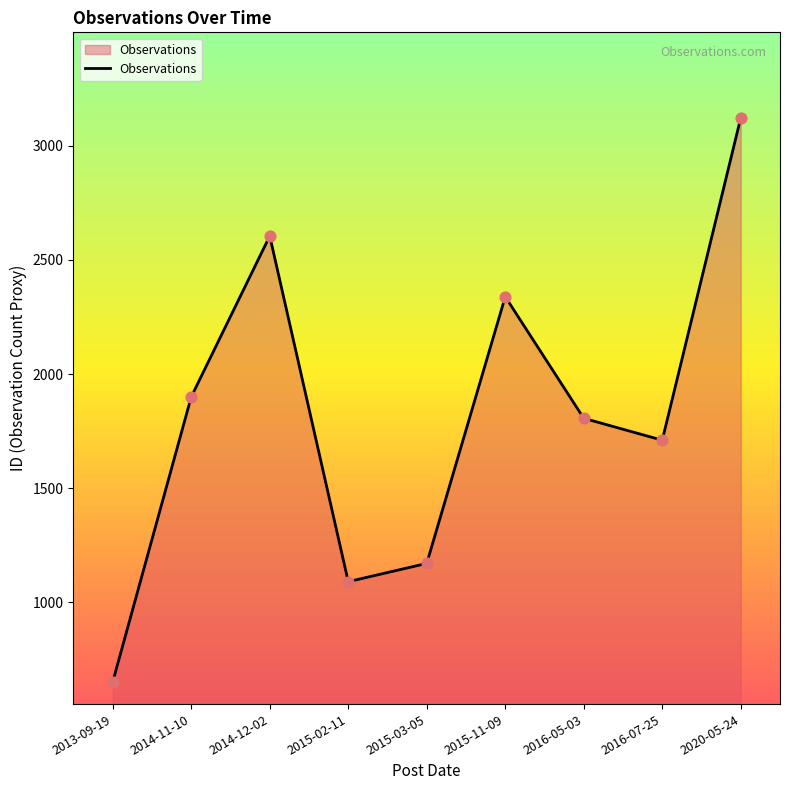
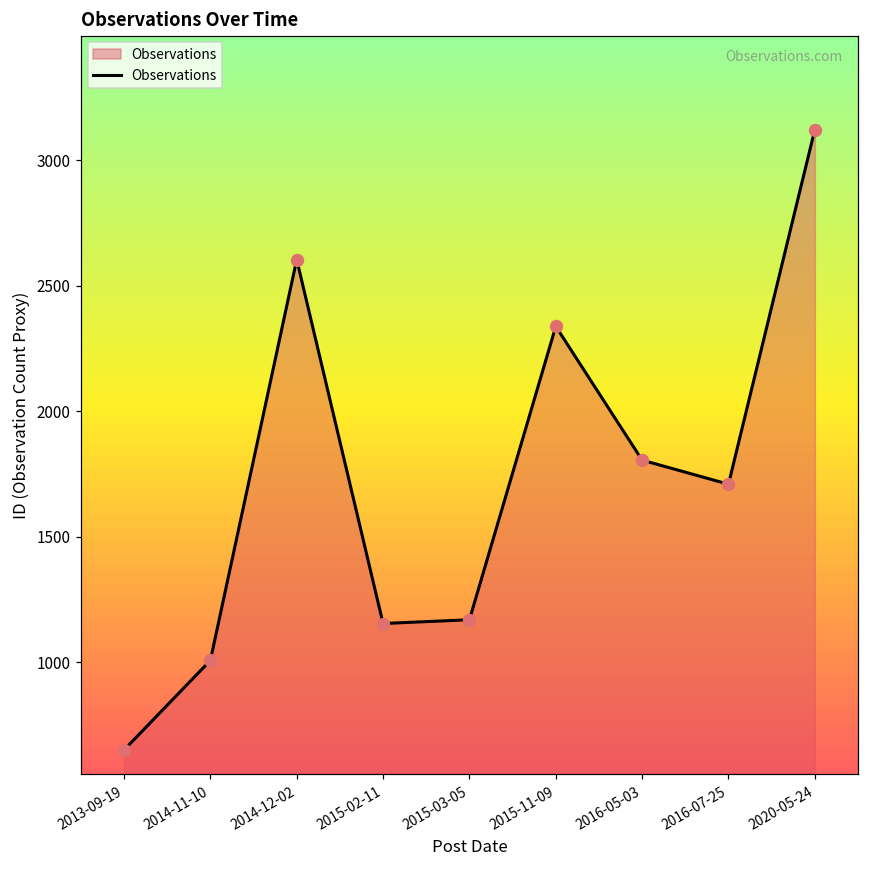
2014-11-10: 1900 -> 1010
2015-02-11: 1090 -> 1160
